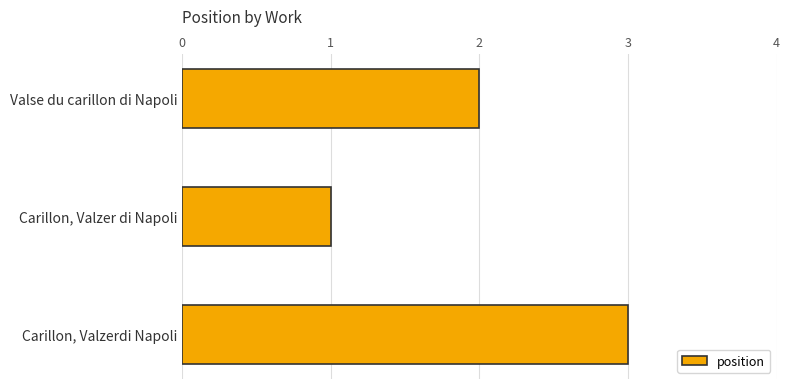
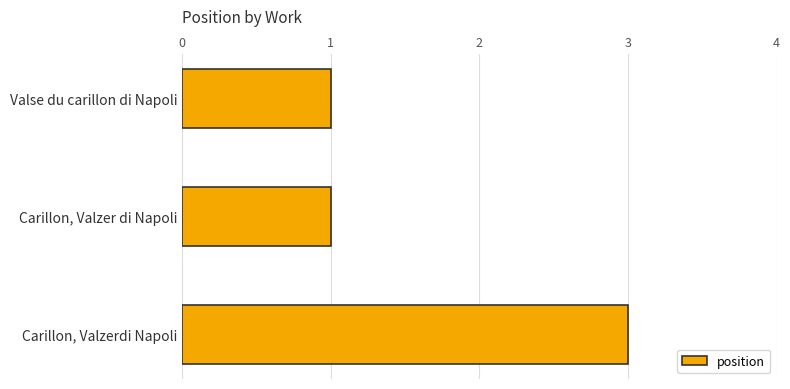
Valse du carillon di Napoli: 2 -> 1
